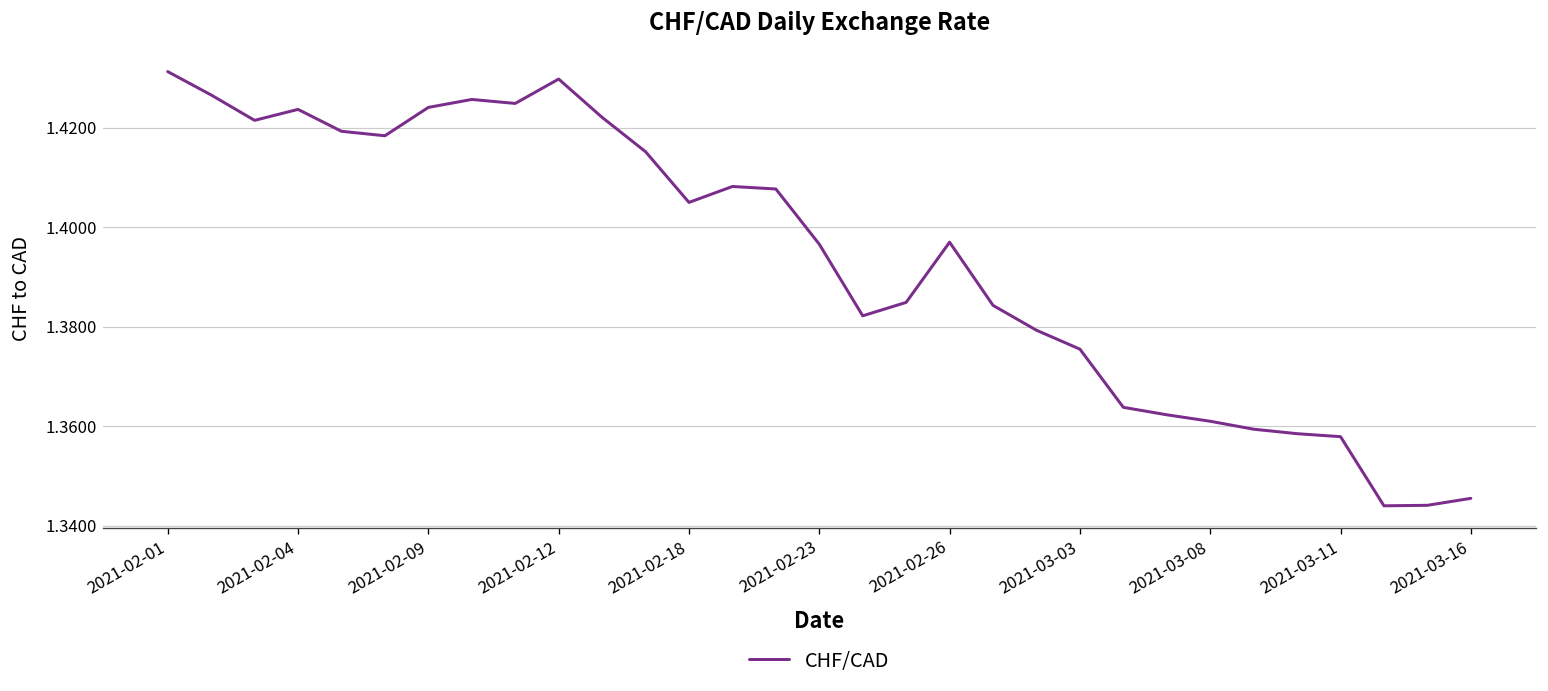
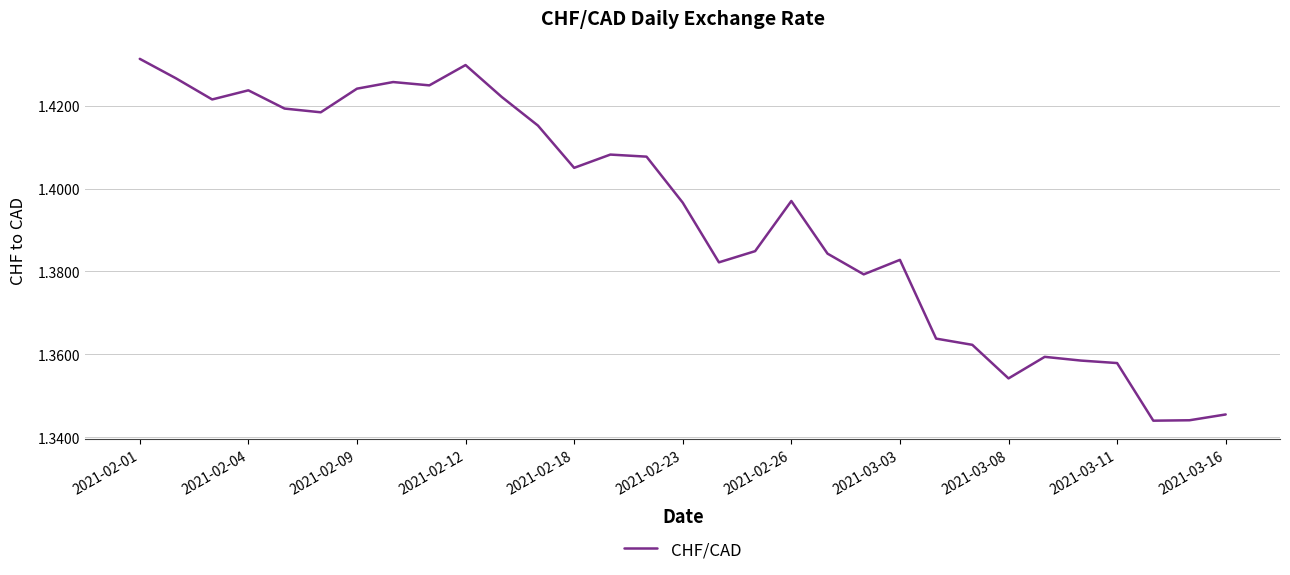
2021-03-03: 1.376 -> 1.383
2021-03-08: 1.361 -> 1.354
